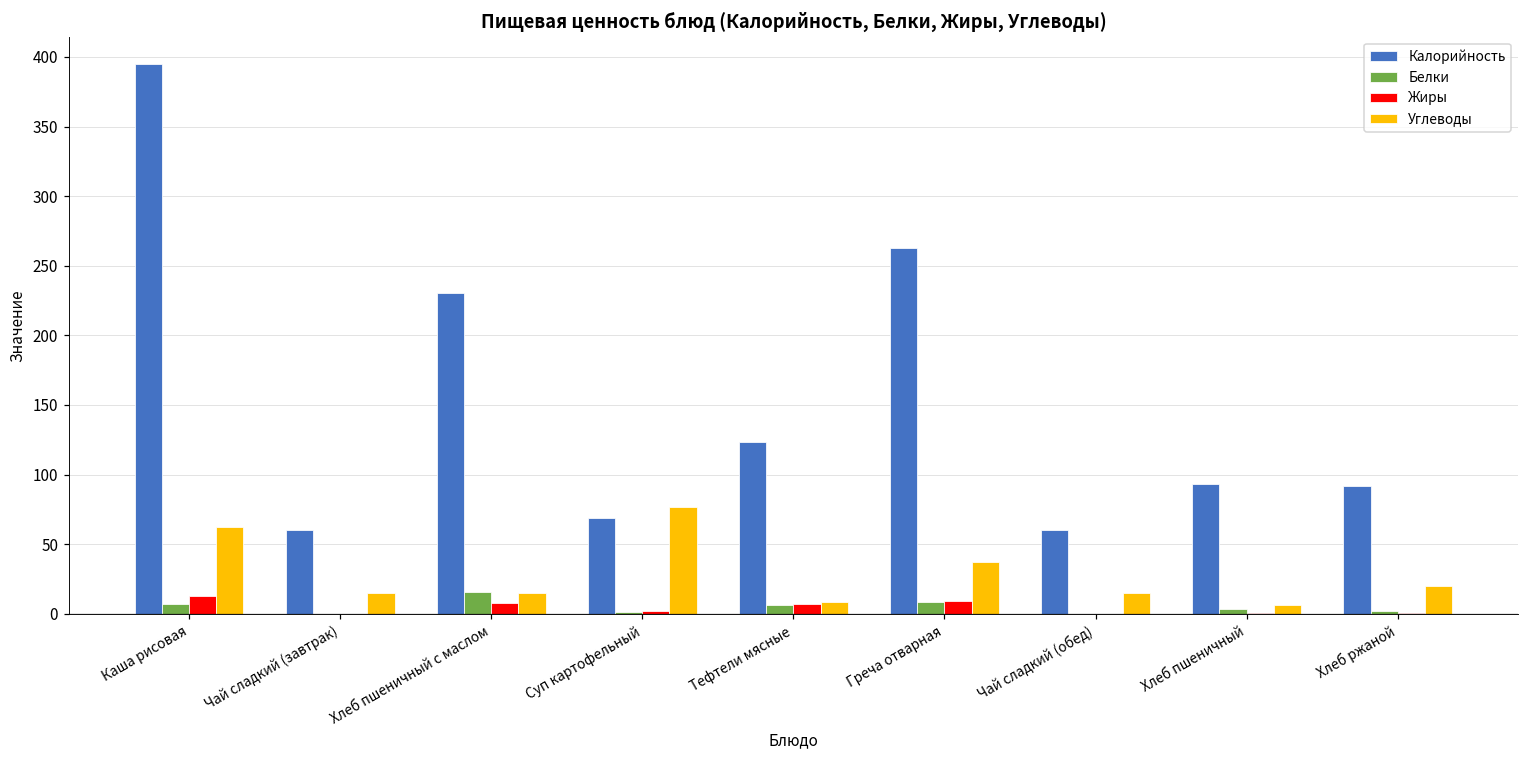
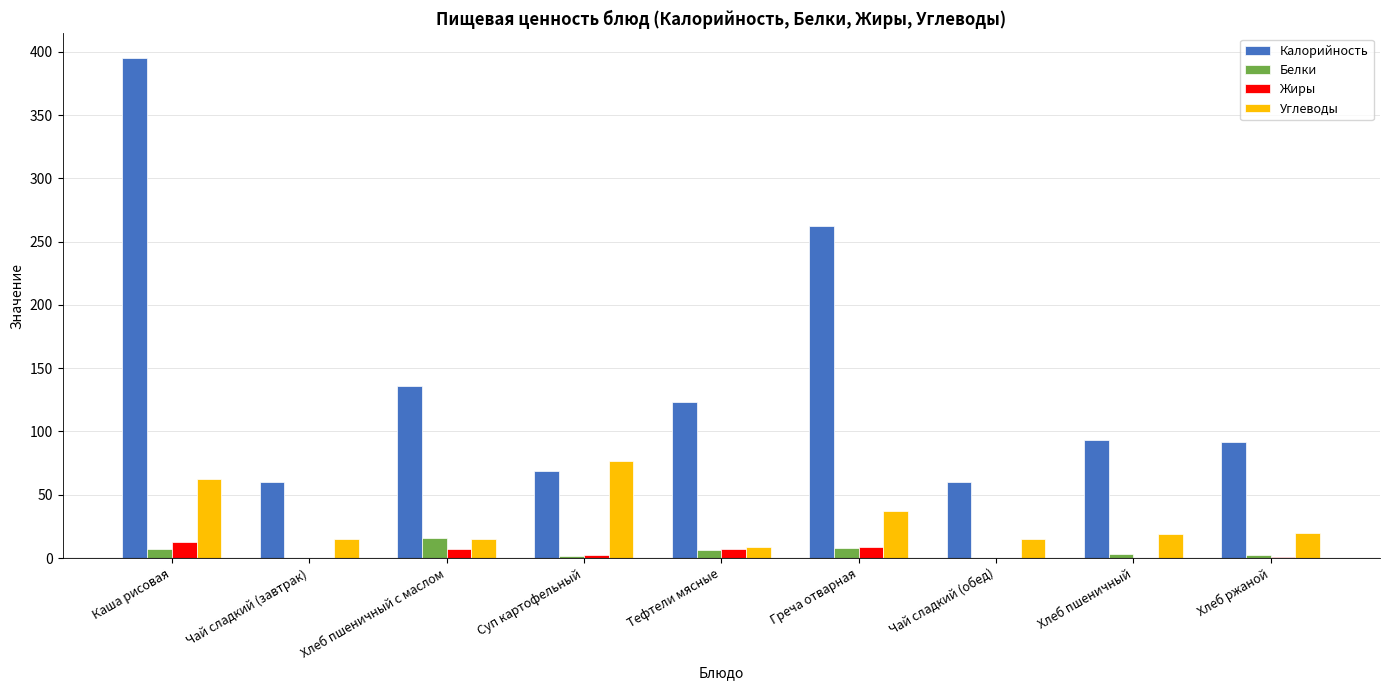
Калорийность, Хлеб пшеничный с маслом: 231 -> 136
Углеводы, Хлеб пшеничный: 6 -> 19
